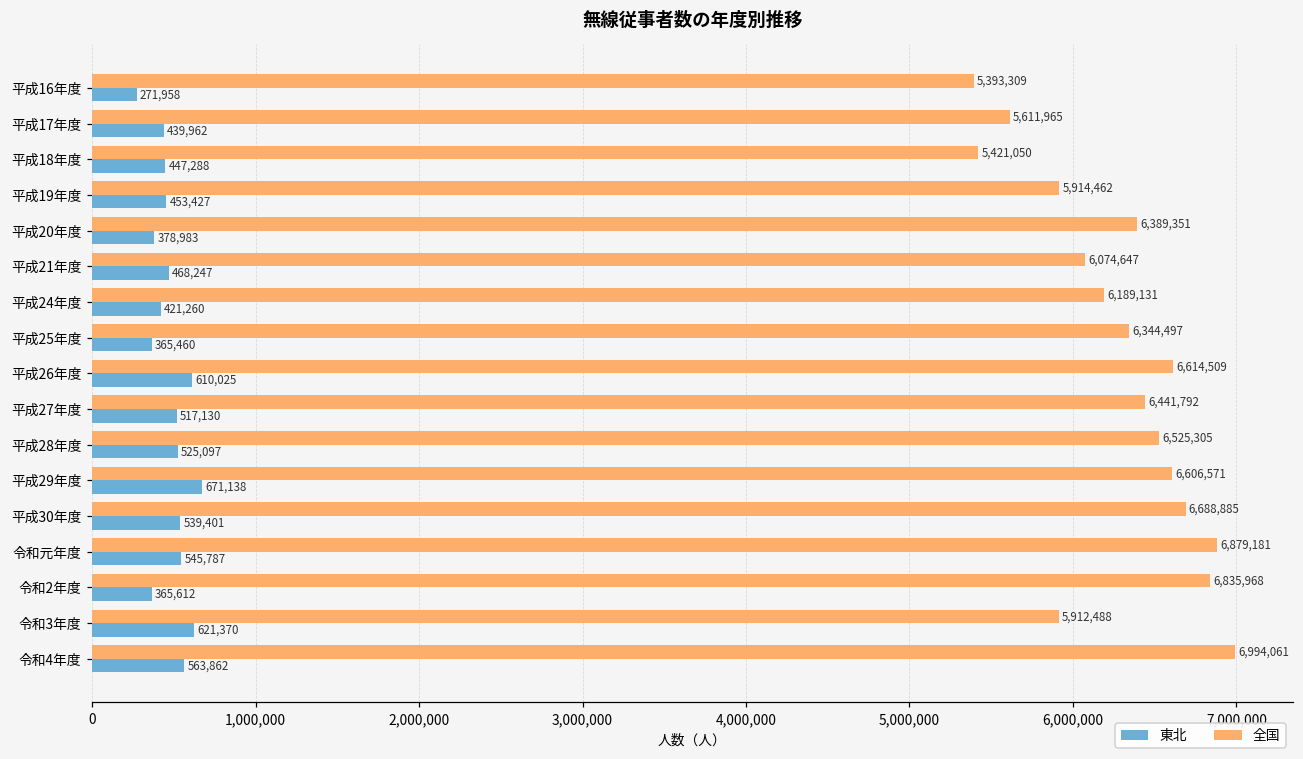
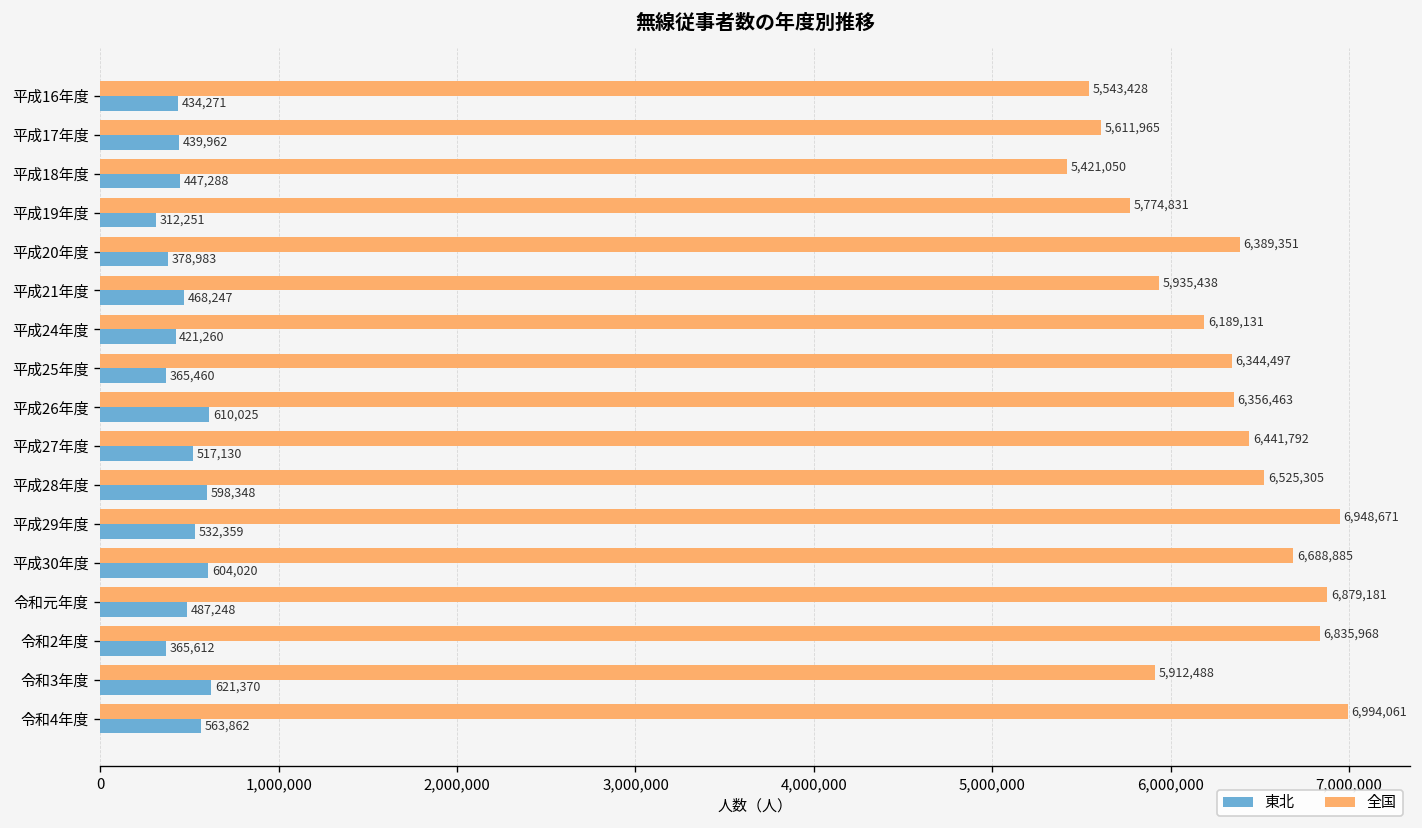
全国, 平成16年度: 5,393,309 -> 5,543,428
東北, 平成16年度: 271,958 -> 434,271
全国, 平成19年度: 5,914,462 -> 5,774,831
東北, 平成19年度: 453,427 -> 312,251
全国, 平成21年度: 6,074,647 -> 5,935,438
全国, 平成26年度: 6,614,509 -> 6,356,463
東北, 平成28年度: 525,097 -> 598,348
全国, 平成29年度: 6,606,571 -> 6,948,671
東北, 平成29年度: 671,138 -> 532,359
東北, 平成30年度: 539,401 -> 604,020
東北, 令和元年度: 545,787 -> 487,248
